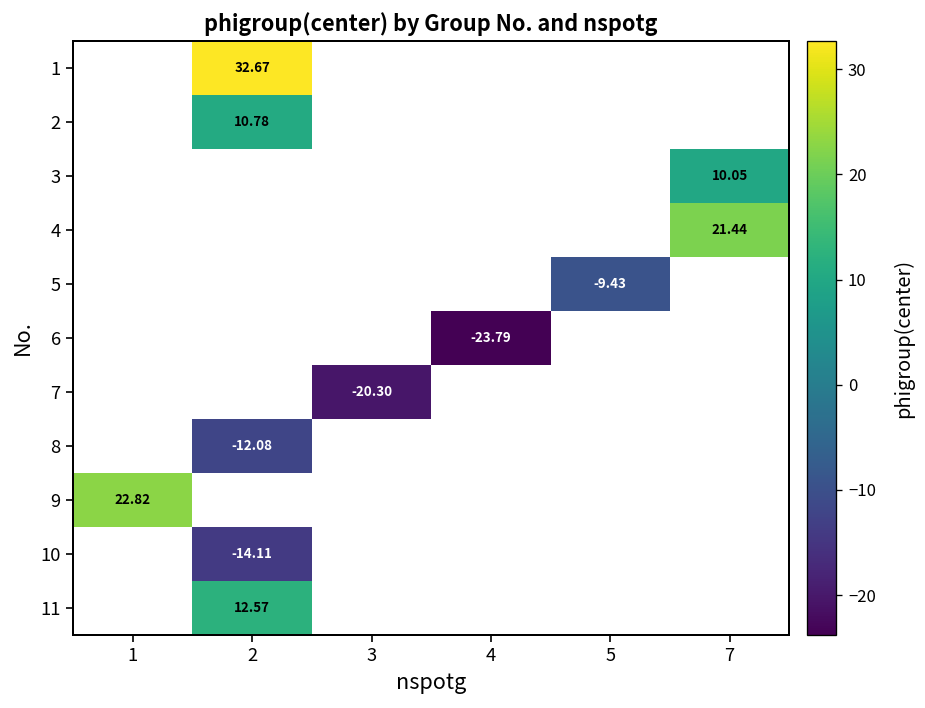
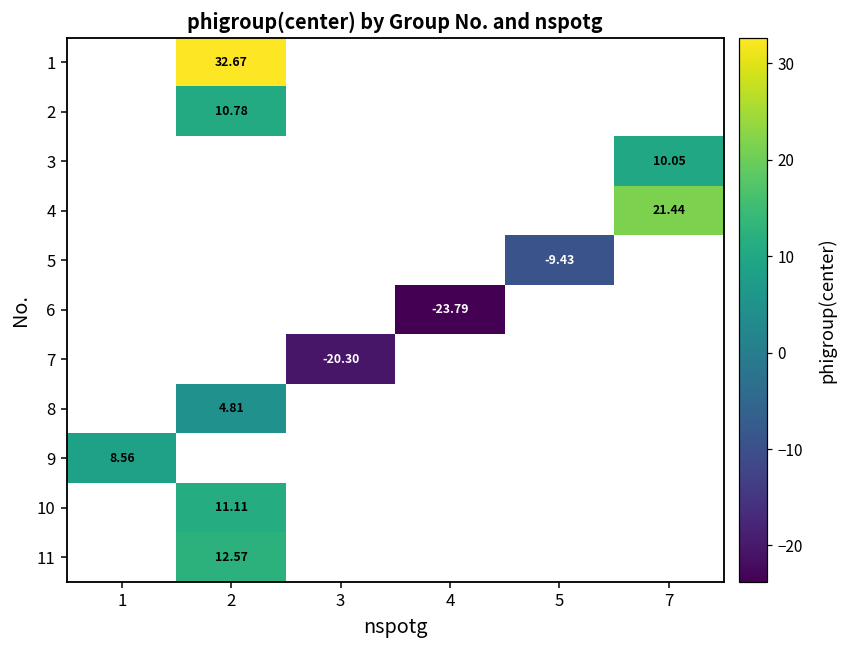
8, 2: -12.08 -> 4.81
9, 1: 22.82 -> 8.56
10, 2: -14.11 -> 11.11
